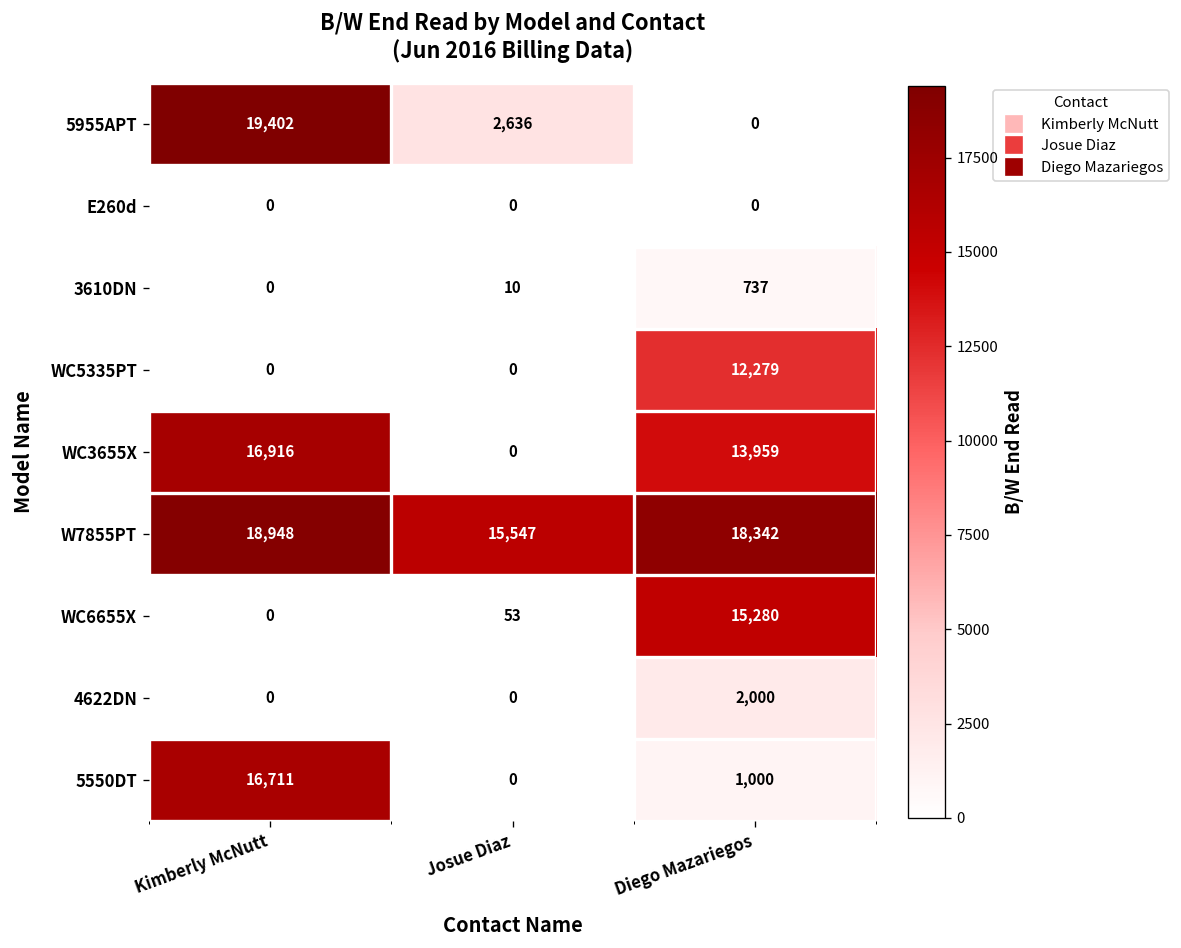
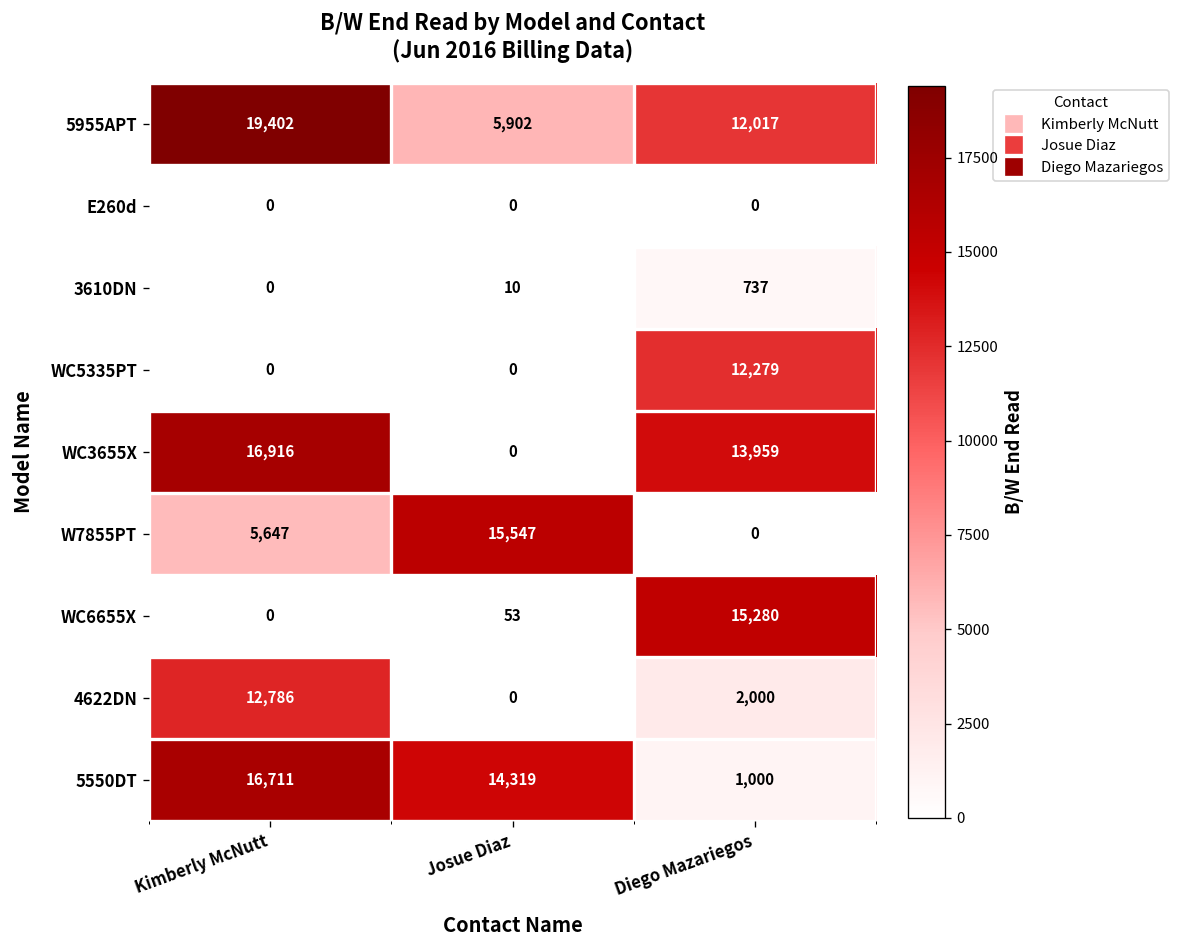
5955APT, Josue Diaz: 2,636 -> 5,902
5955APT, Diego Mazariegos: 0 -> 12,017
W7855PT, Kimberly McNutt: 18,948 -> 5,647
W7855PT, Diego Mazariegos: 18,342 -> 0
4622DN, Kimberly McNutt: 0 -> 12,786
5550DT, Josue Diaz: 0 -> 14,319
